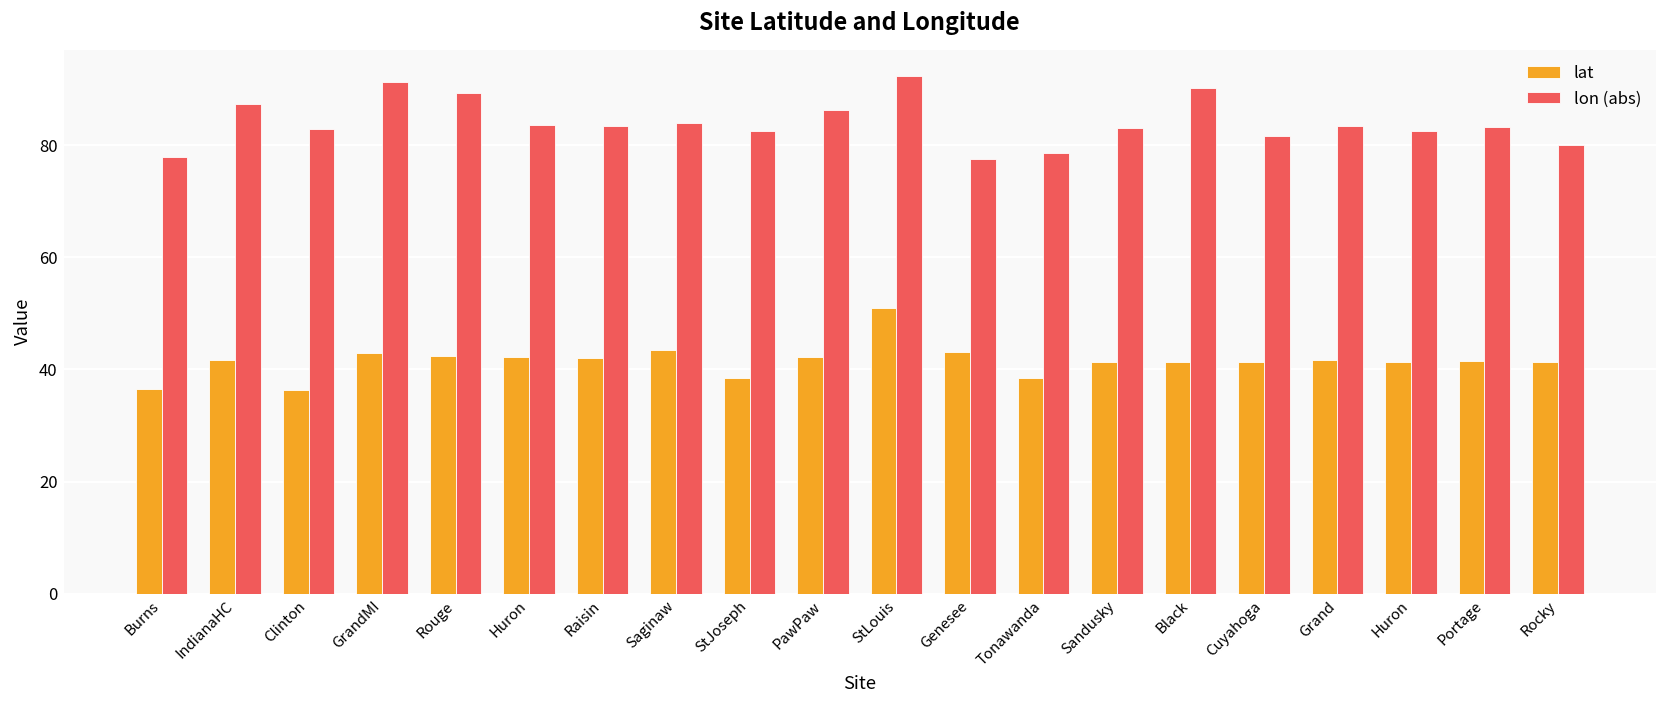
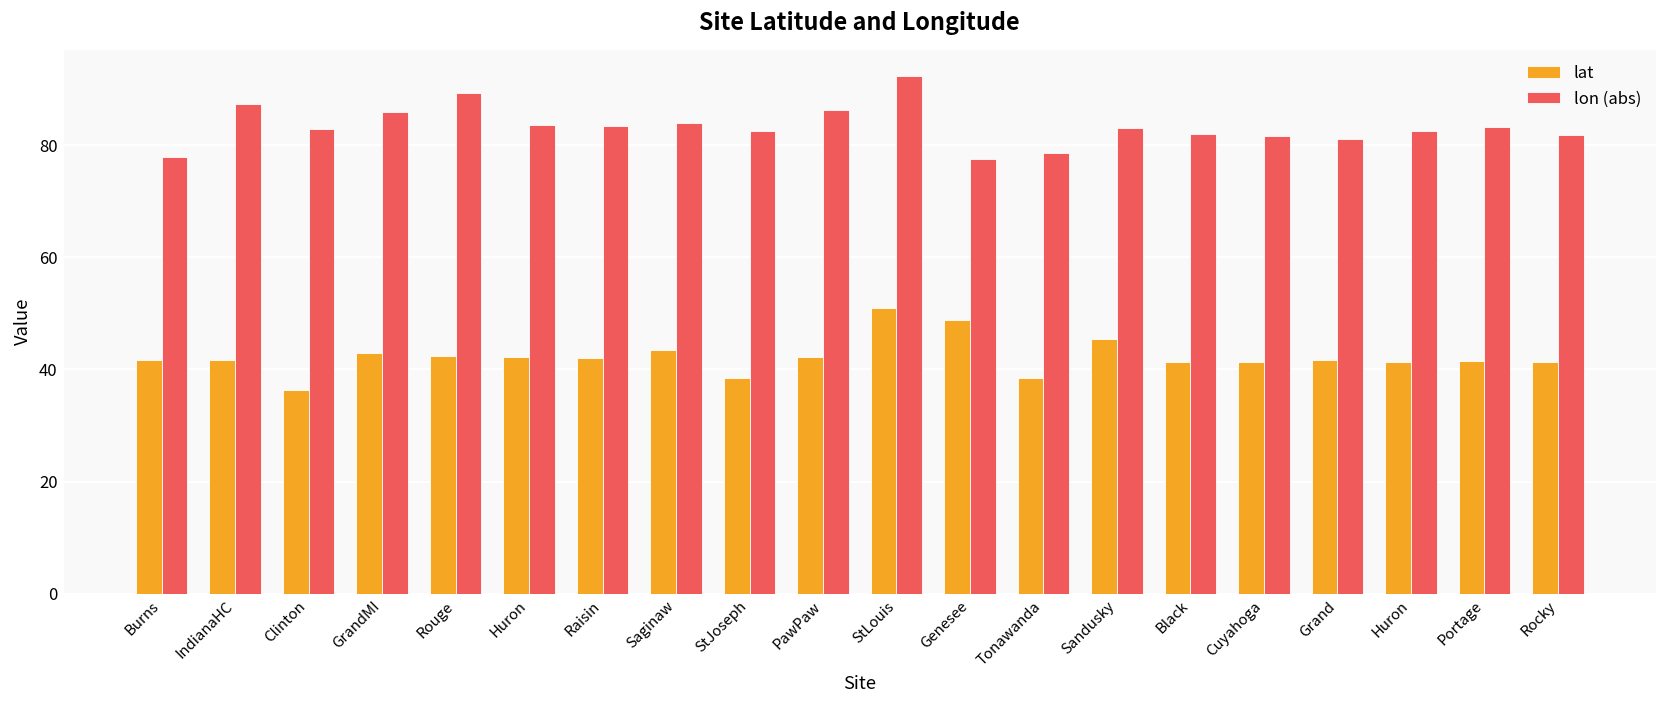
lat, Burns: 37 -> 42
lon (abs), GrandMI: 91 -> 86
lat, Genesee: 43 -> 49
lat, Sandusky: 41 -> 45
lon (abs), Black: 90 -> 82
lon (abs), Grand: 83 -> 81
lon (abs), Rocky: 80 -> 82
